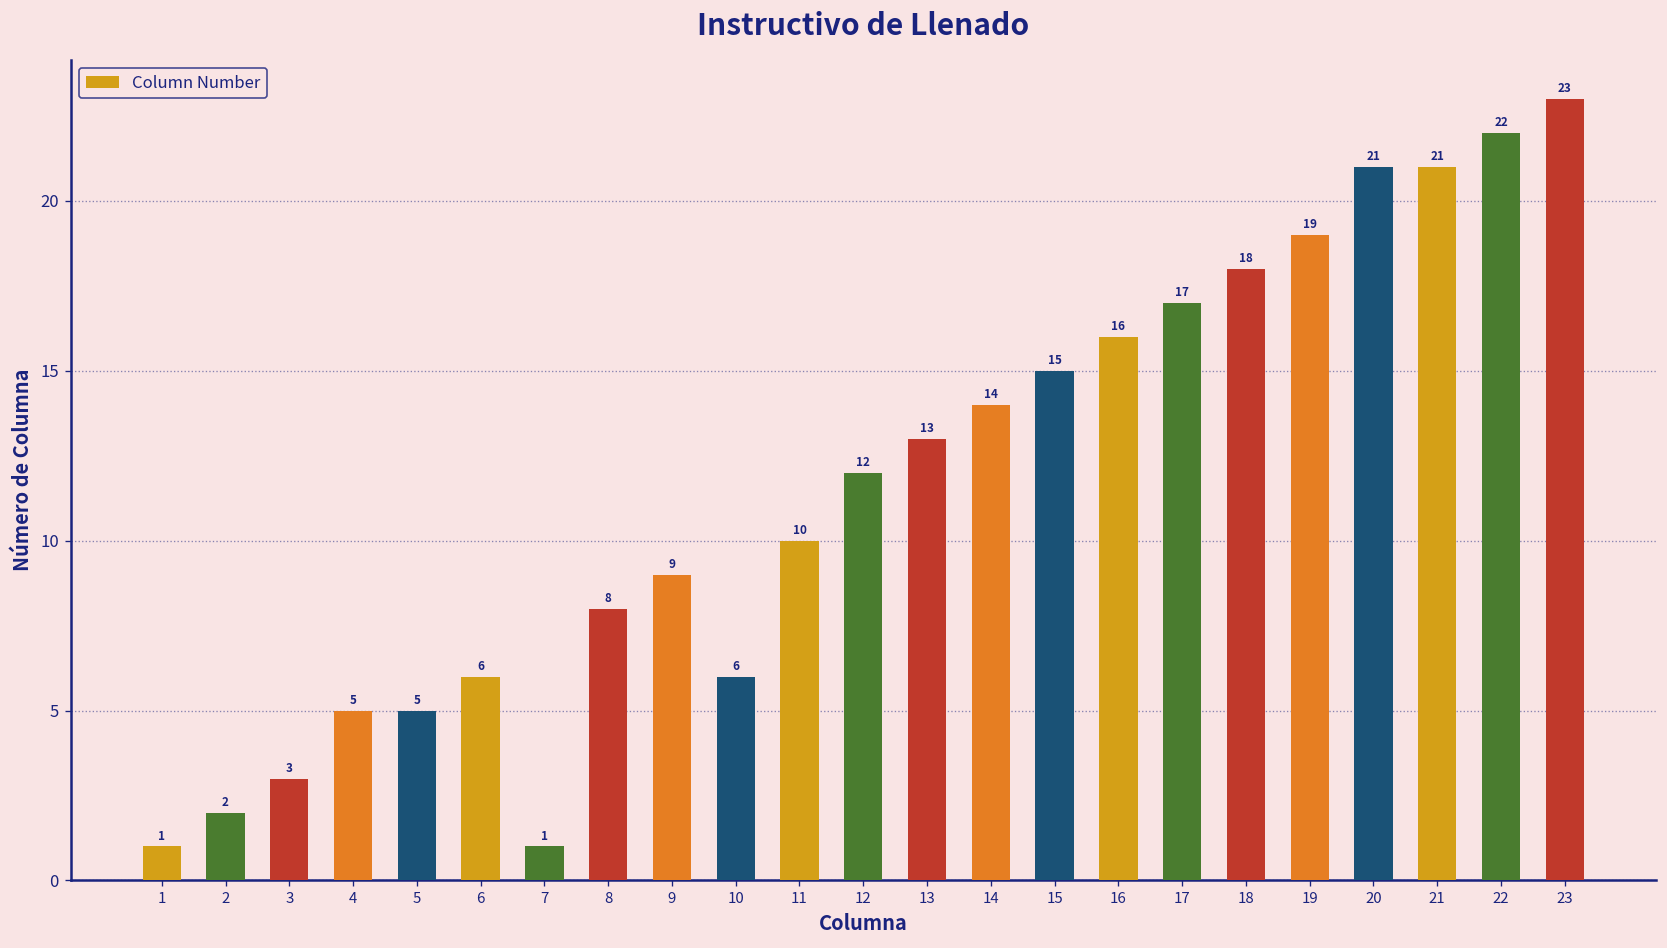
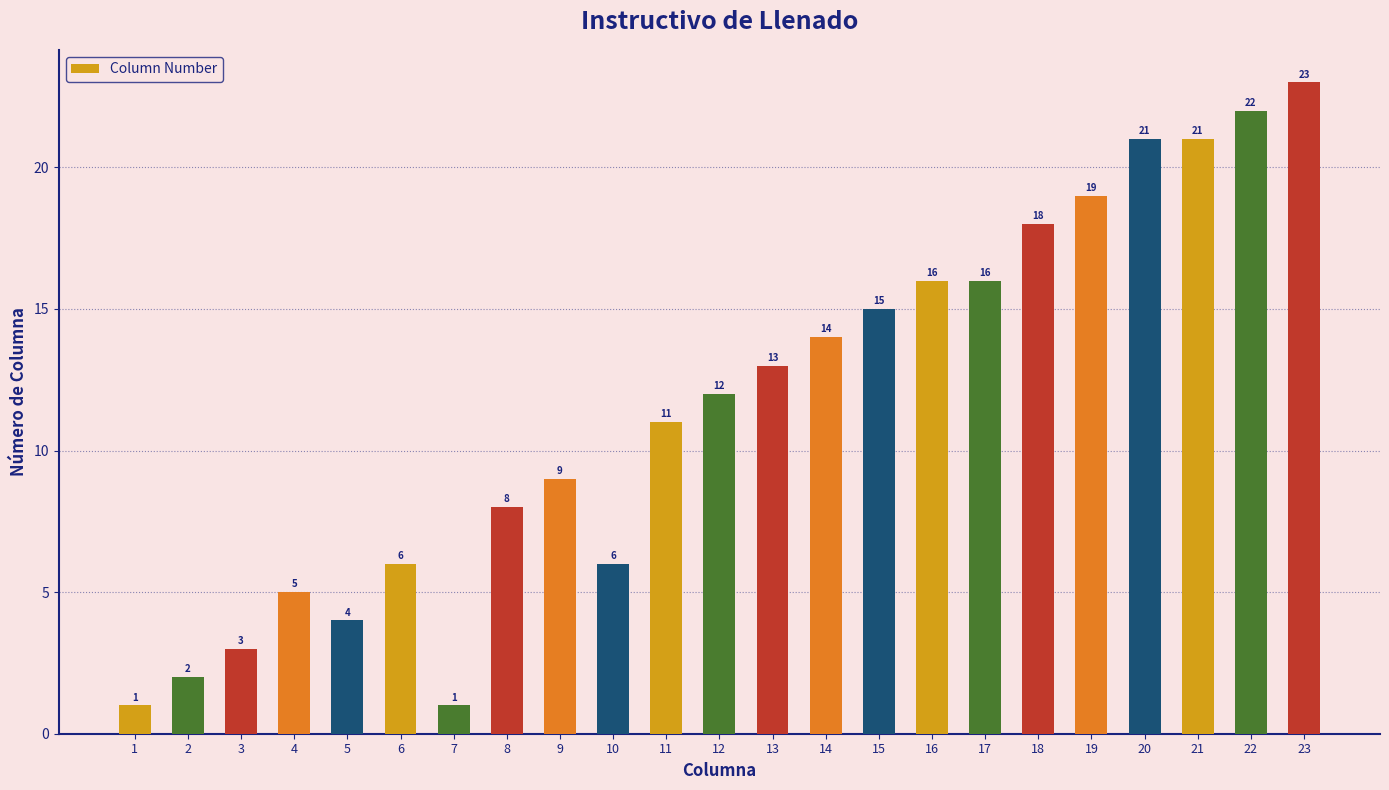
5: 5 -> 4
11: 10 -> 11
17: 17 -> 16
